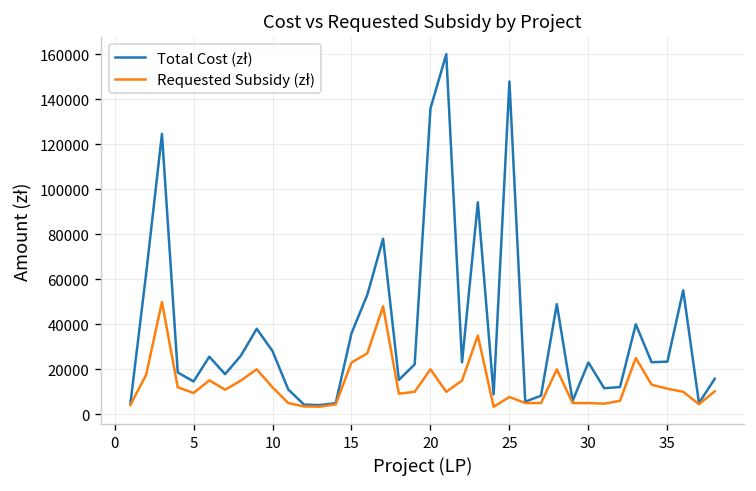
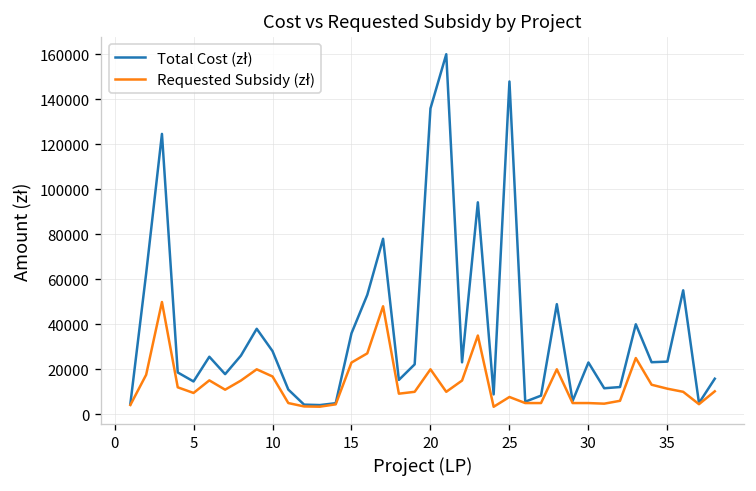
Requested Subsidy (zł), 10: 12000 -> 17000
